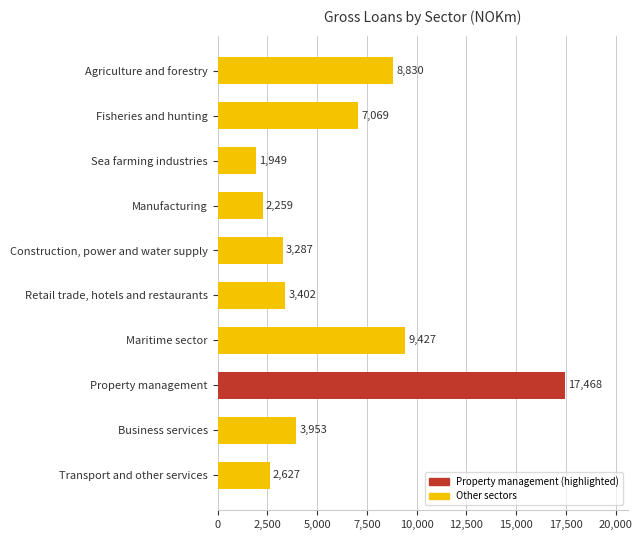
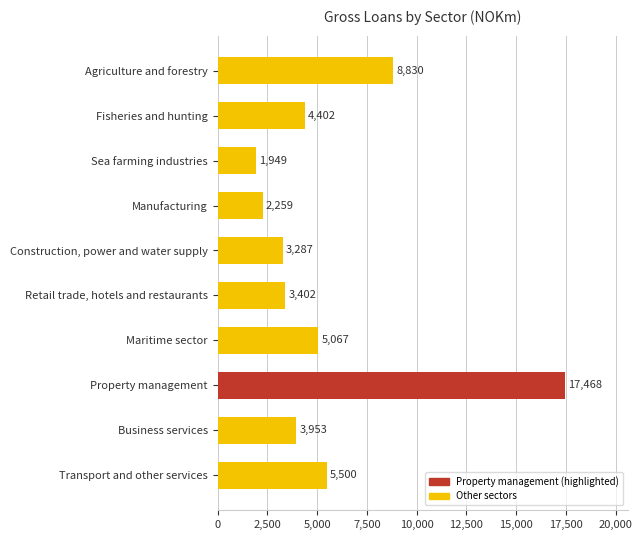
Fisheries and hunting: 7,069 -> 4,402
Maritime sector: 9,427 -> 5,067
Transport and other services: 2,627 -> 5,500
